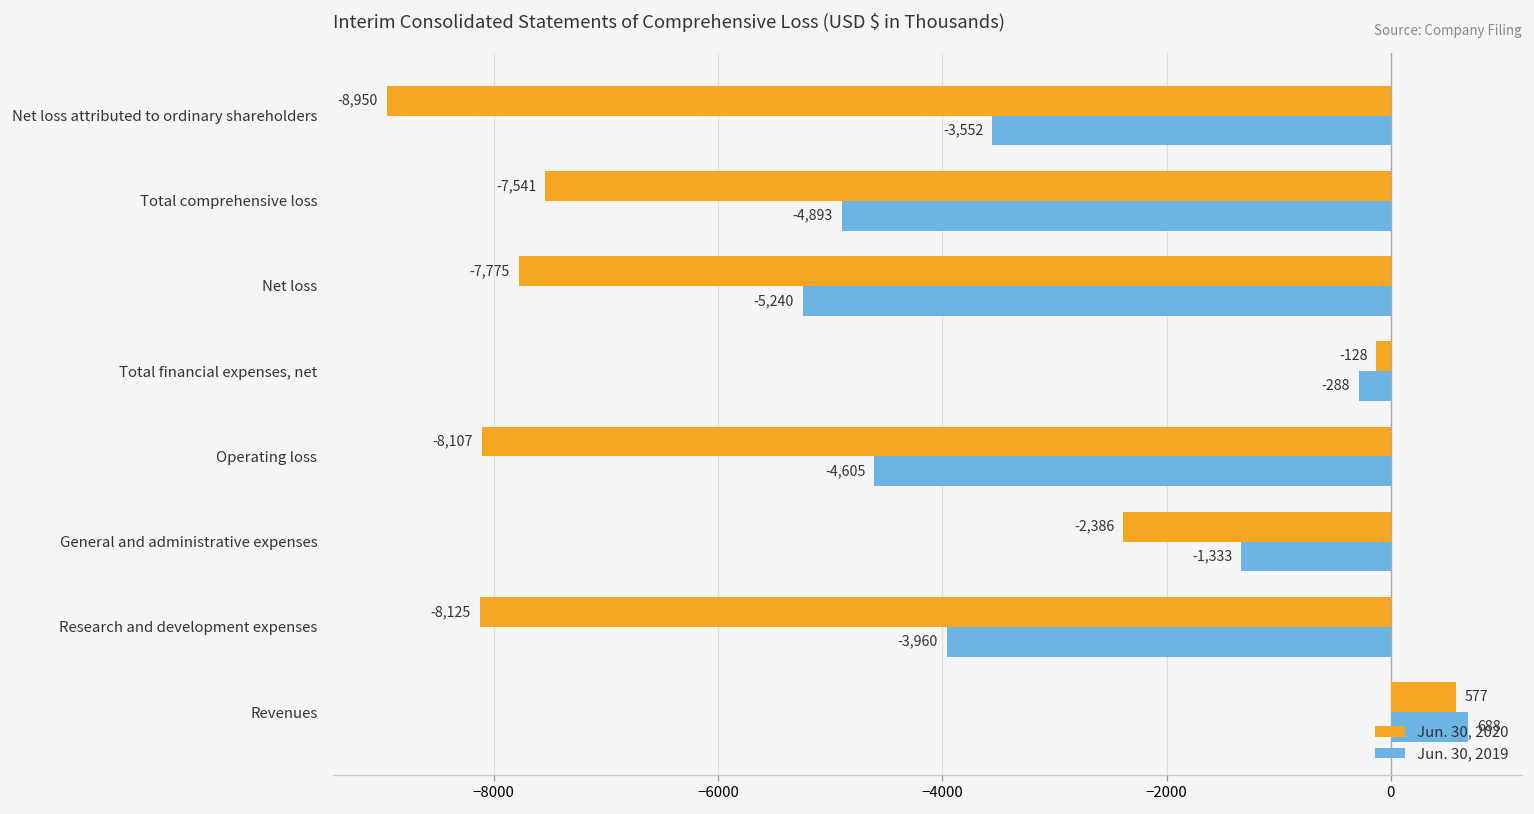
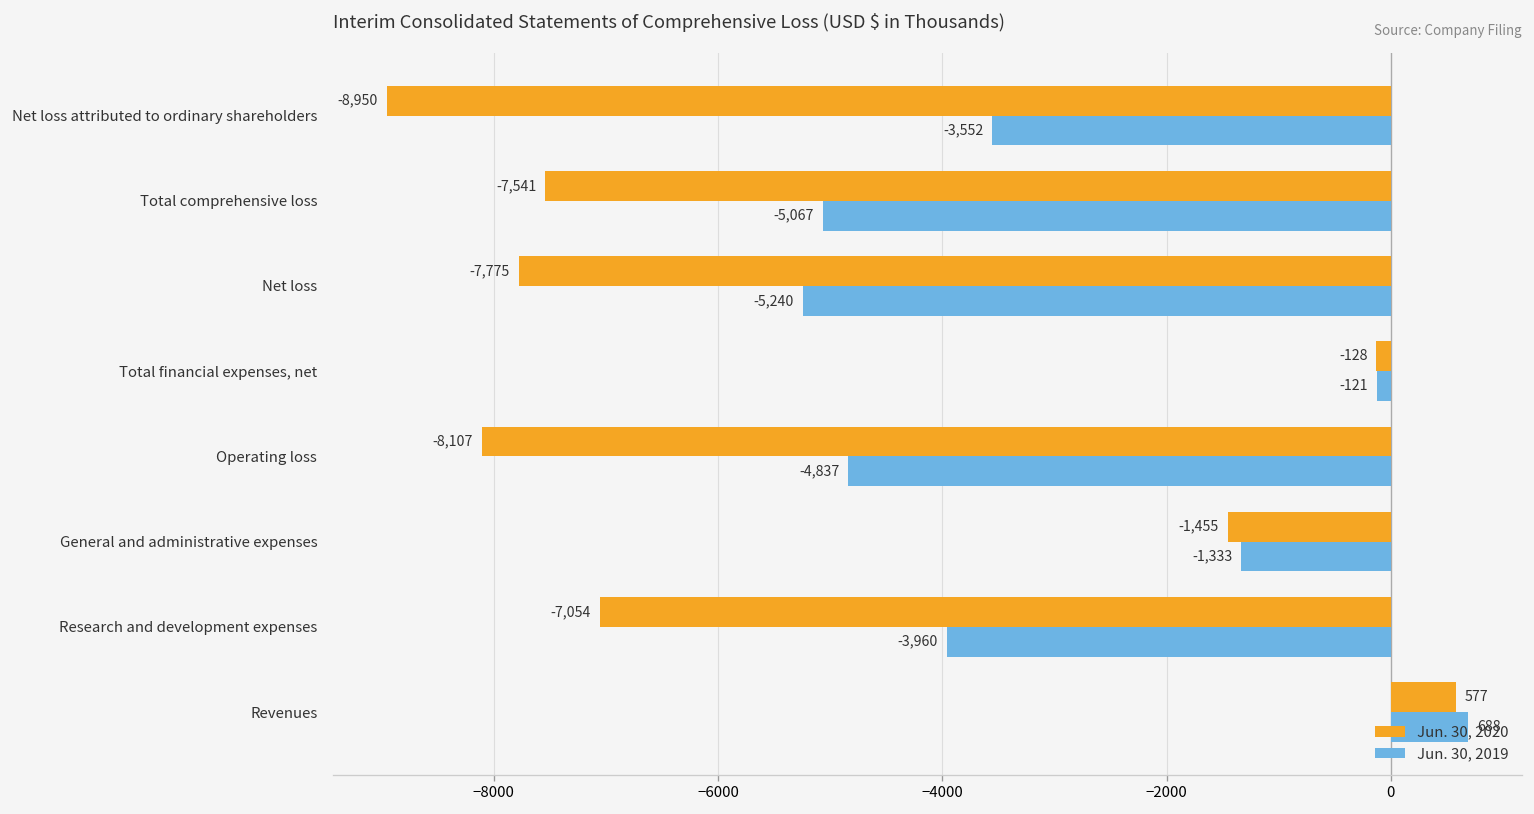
Jun. 30, 2019, Total comprehensive loss: -4,893 -> -5,067
Jun. 30, 2019, Total financial expenses, net: -288 -> -121
Jun. 30, 2019, Operating loss: -4,605 -> -4,837
Jun. 30, 2020, General and administrative expenses: -2,386 -> -1,455
Jun. 30, 2020, Research and development expenses: -8,125 -> -7,054
